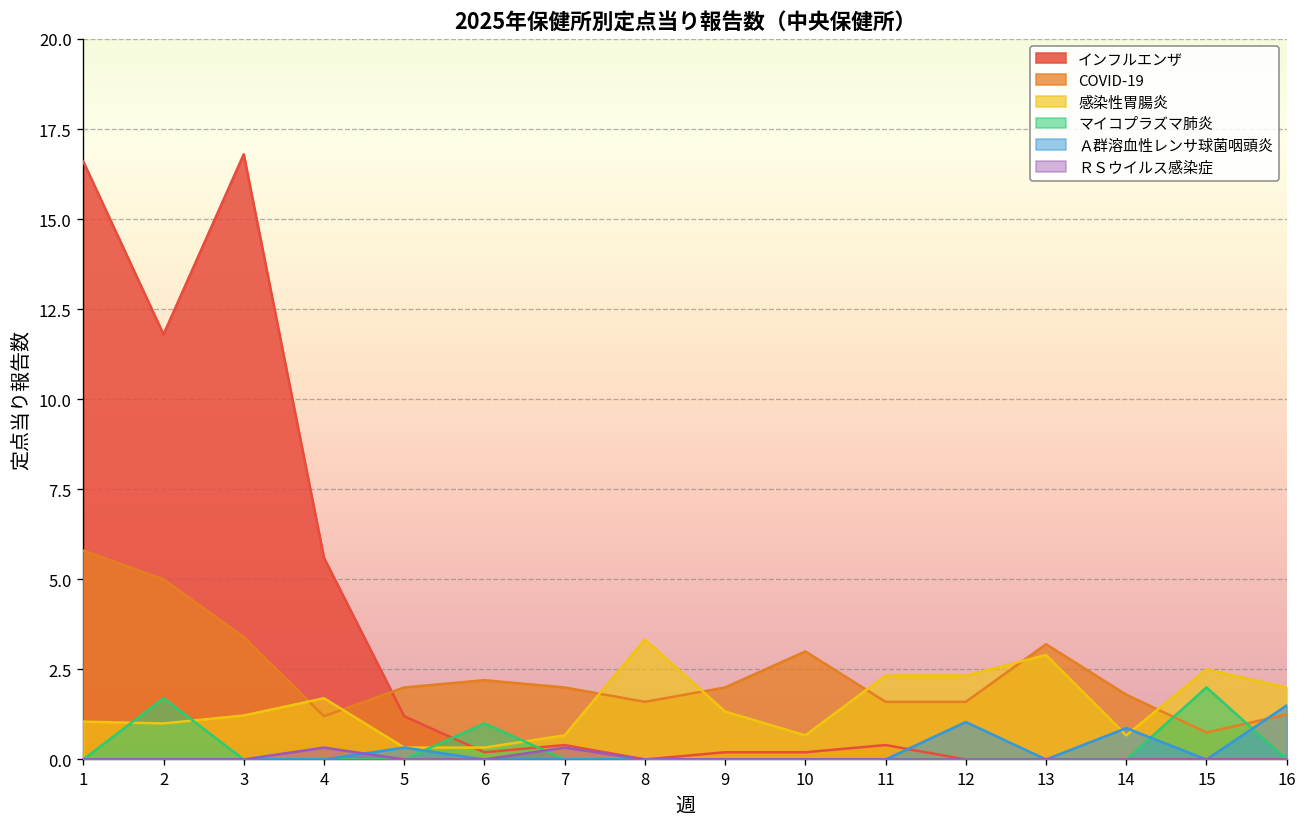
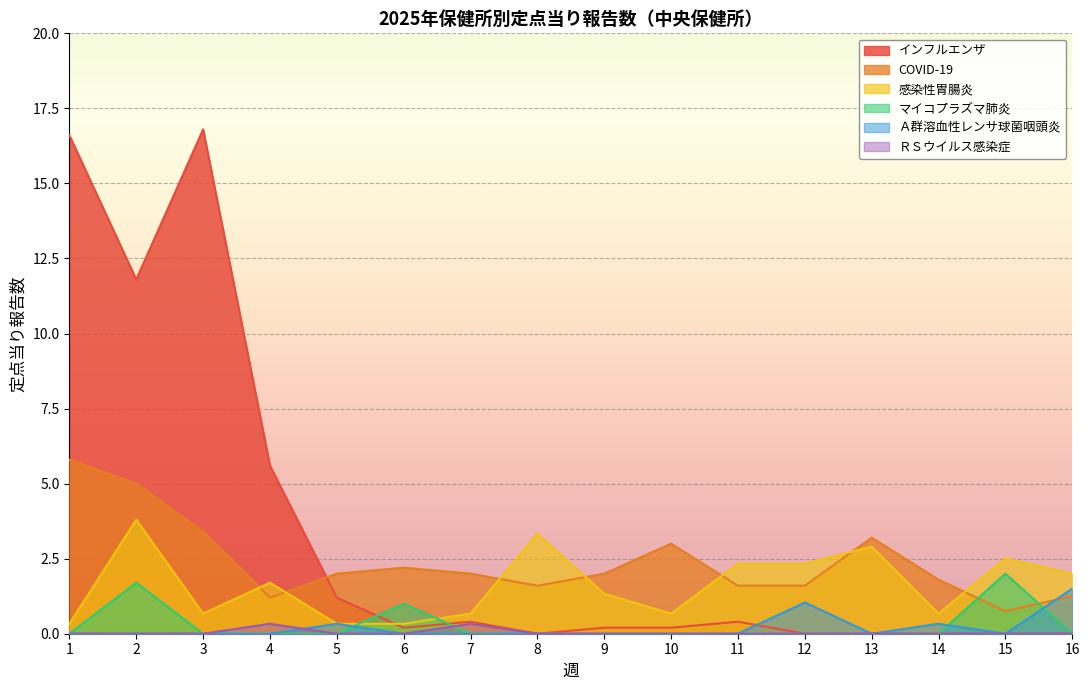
感染性胃腸炎, 1: 1.1 -> 0.3
感染性胃腸炎, 2: 1.0 -> 3.8
感染性胃腸炎, 3: 1.2 -> 0.7
Ａ群溶血性レンサ球菌咽頭炎, 14: 0.9 -> 0.3
